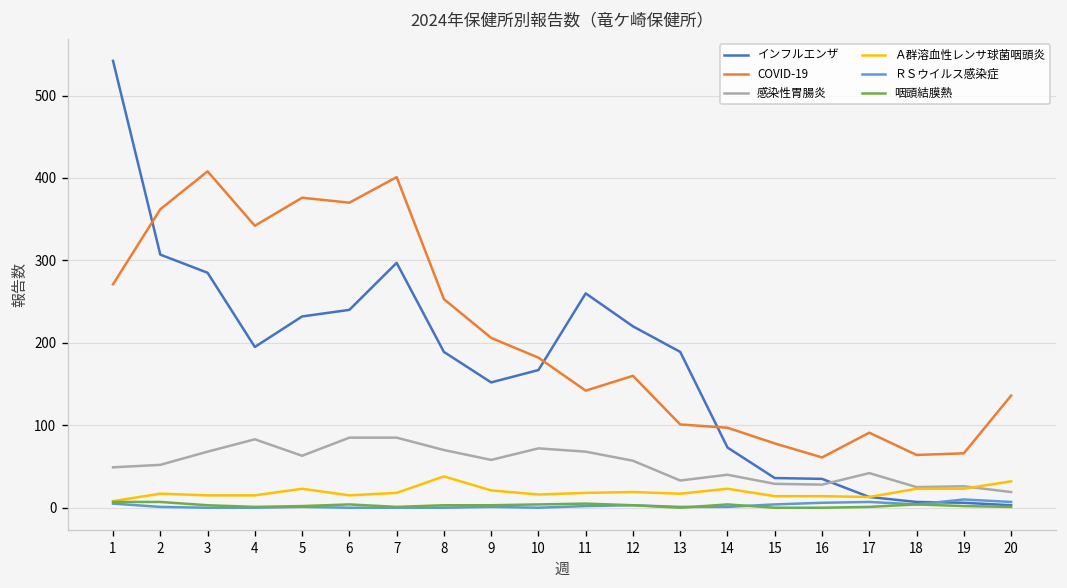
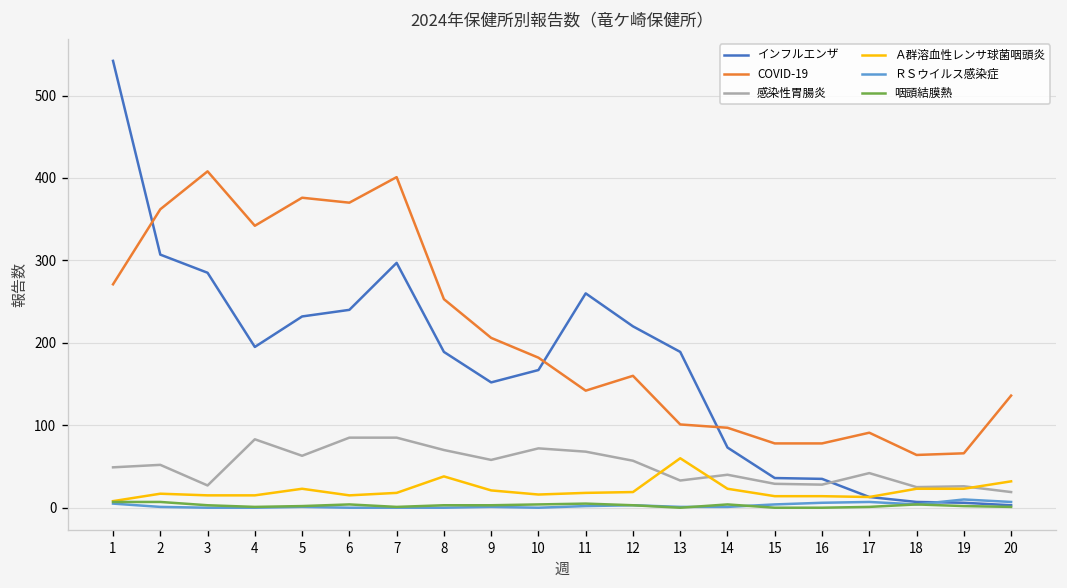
感染性胃腸炎, 3: 70 -> 30
Ａ群溶血性レンサ球菌咽頭炎, 13: 20 -> 60
COVID-19, 16: 60 -> 80
